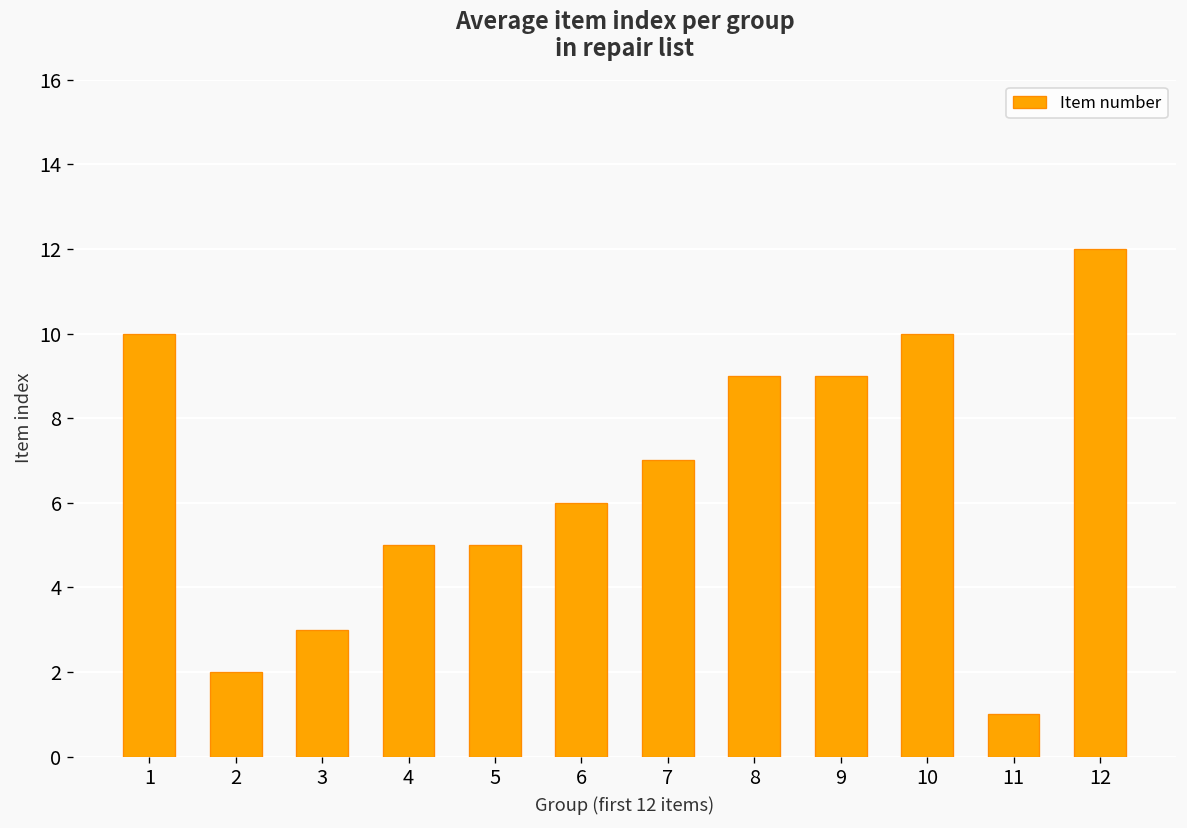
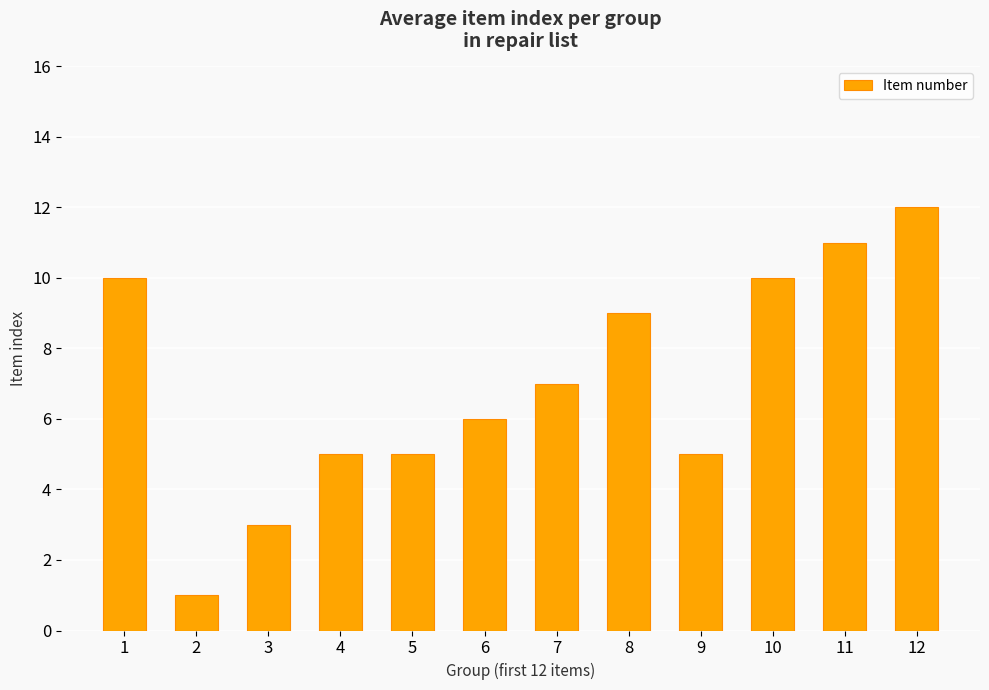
2: 2 -> 1
9: 9 -> 5
11: 1 -> 11
